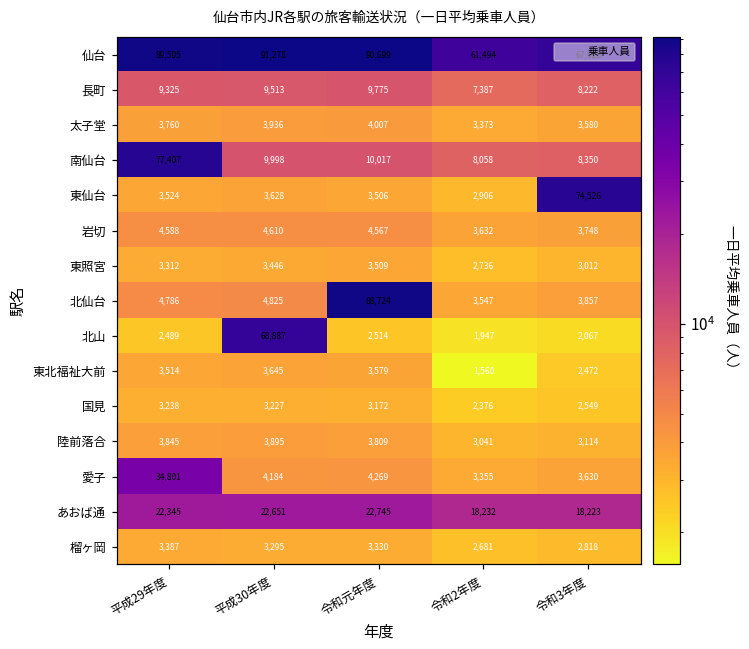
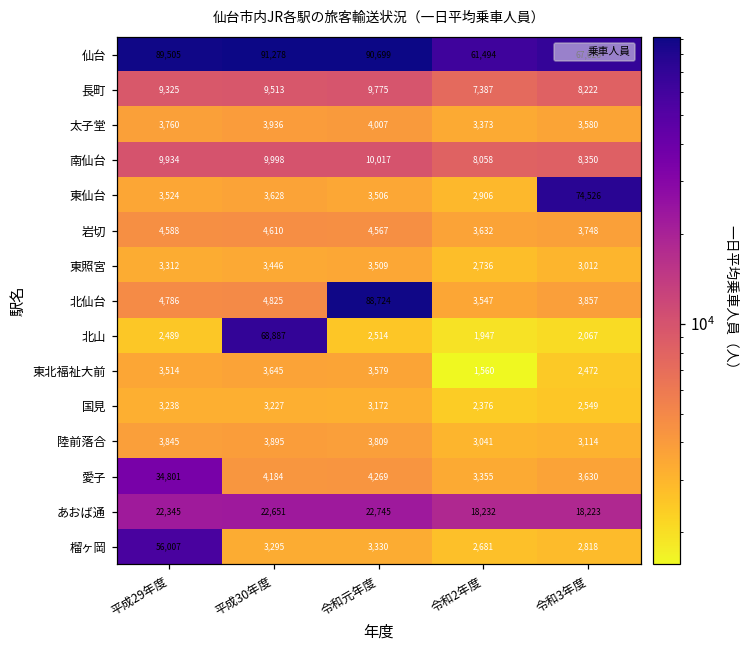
南仙台, 平成29年度: 77,407 -> 9,934
榴ヶ岡, 平成29年度: 3,387 -> 56,007
